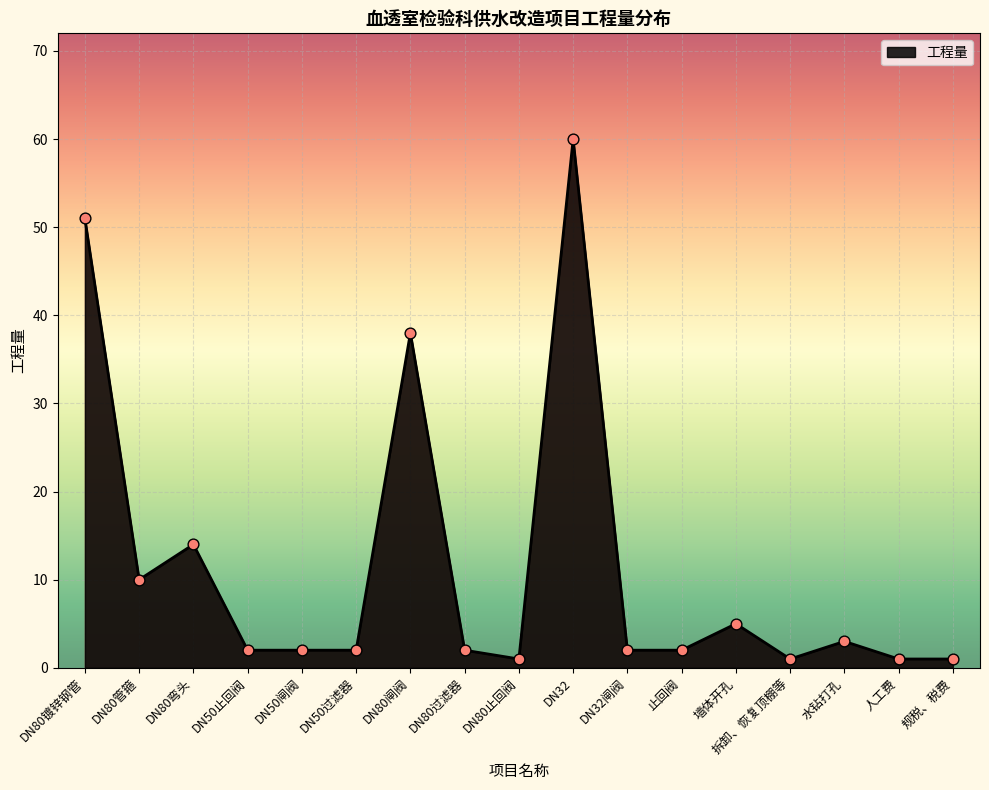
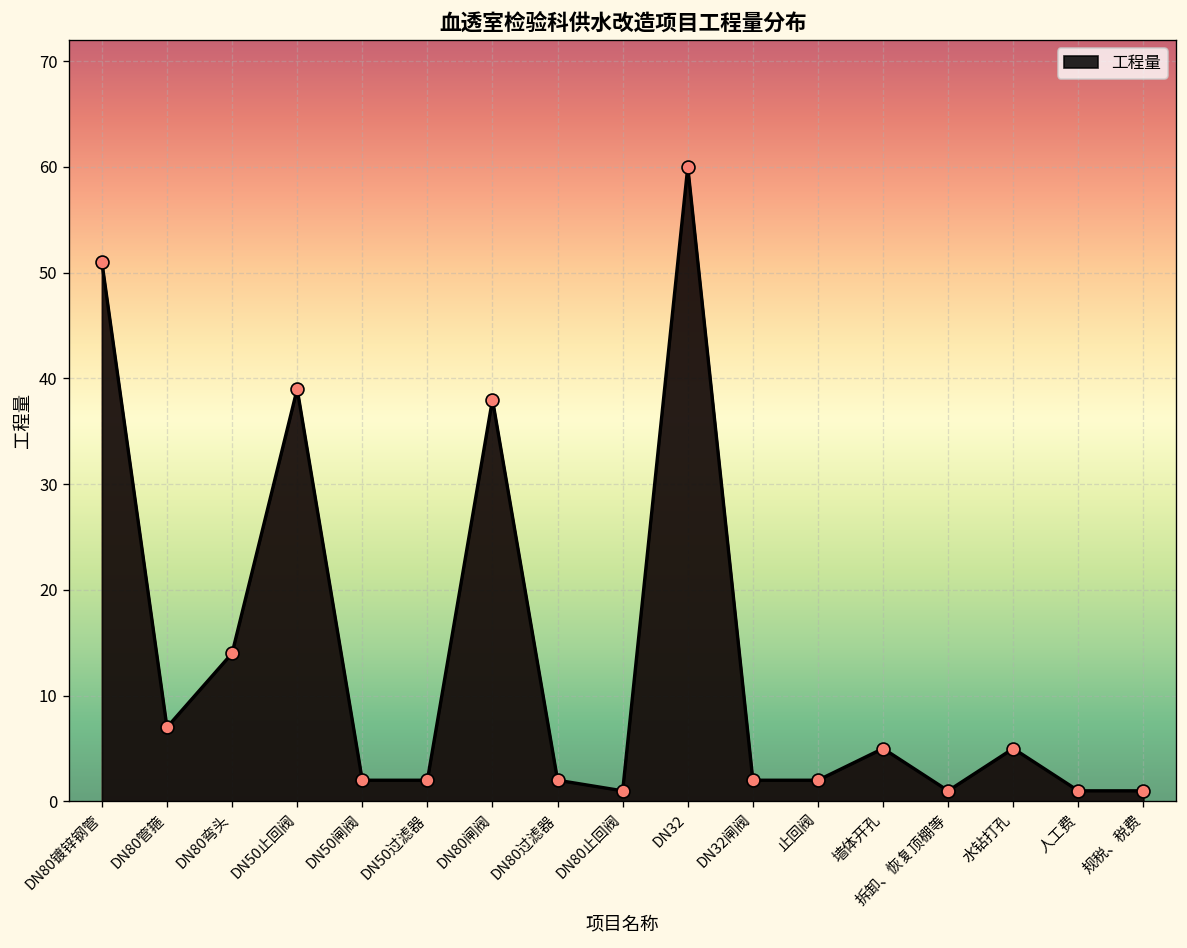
DN80管箍: 10 -> 7
DN50止回阀: 2 -> 39
水钻打孔: 3 -> 5
